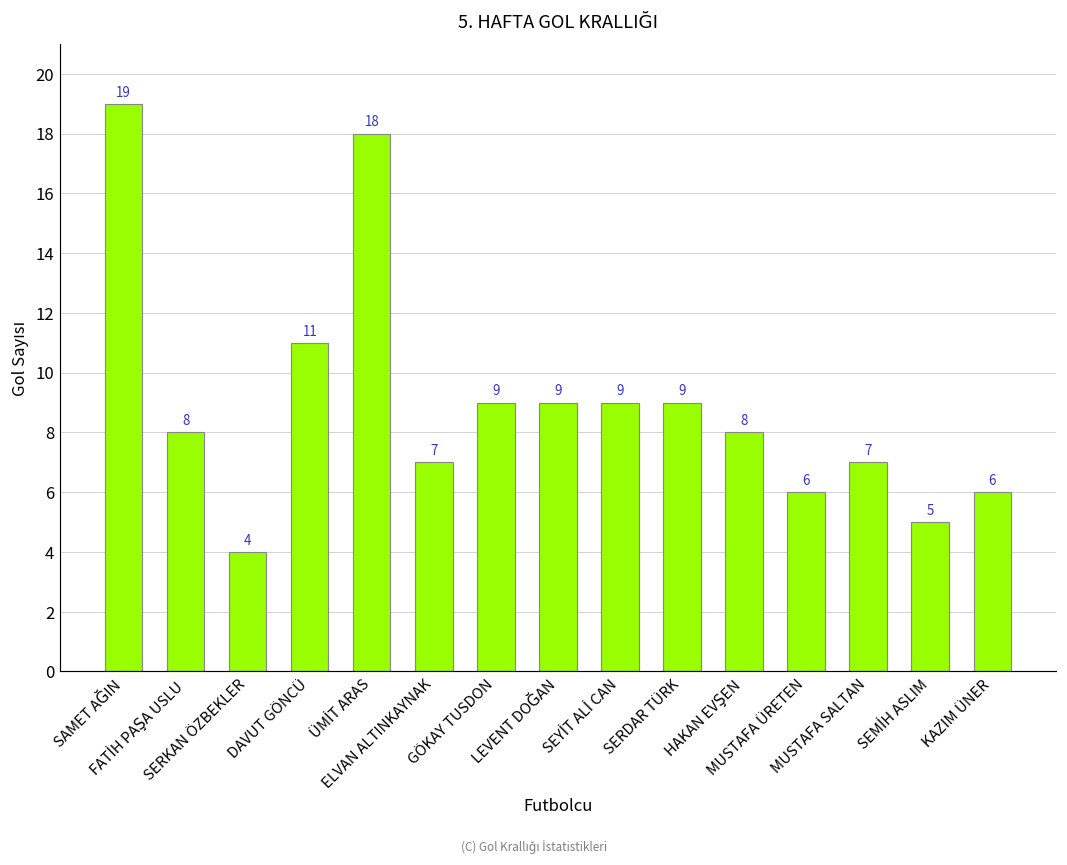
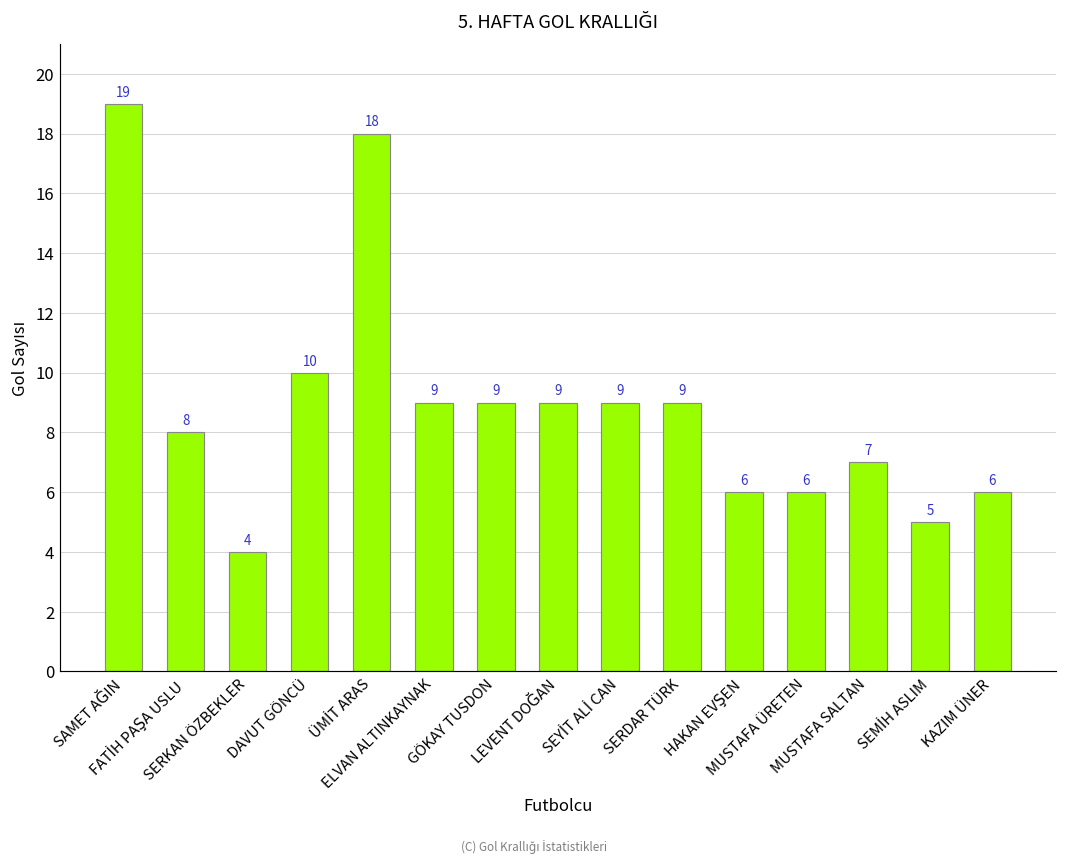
DAVUT GÖNCÜ: 11 -> 10
ELVAN ALTINKAYNAK: 7 -> 9
HAKAN EVŞEN: 8 -> 6
